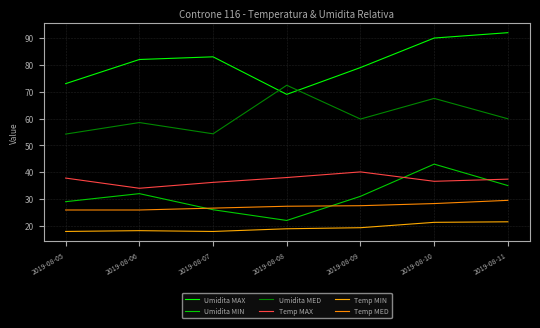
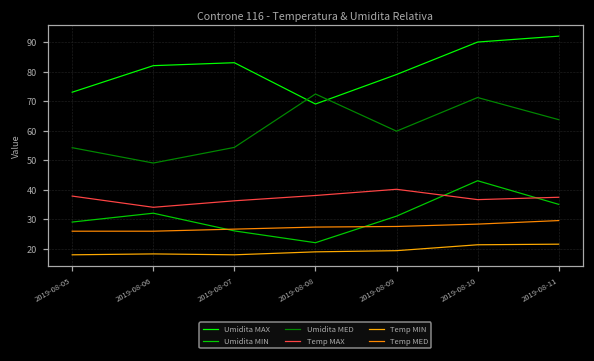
Umidita MED, 2019-08-06: 59 -> 49
Umidita MED, 2019-08-10: 68 -> 71
Umidita MED, 2019-08-11: 60 -> 64
